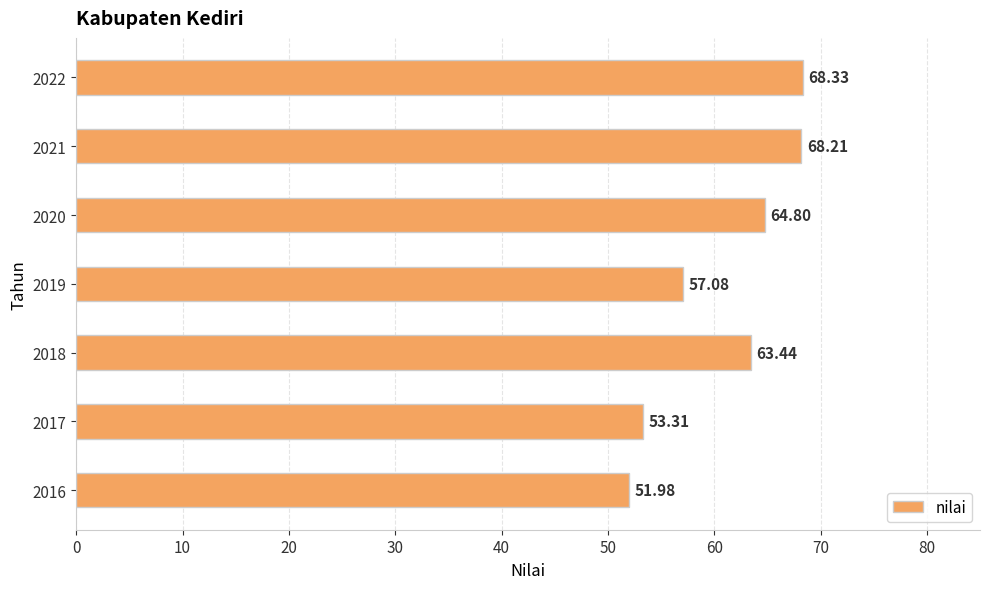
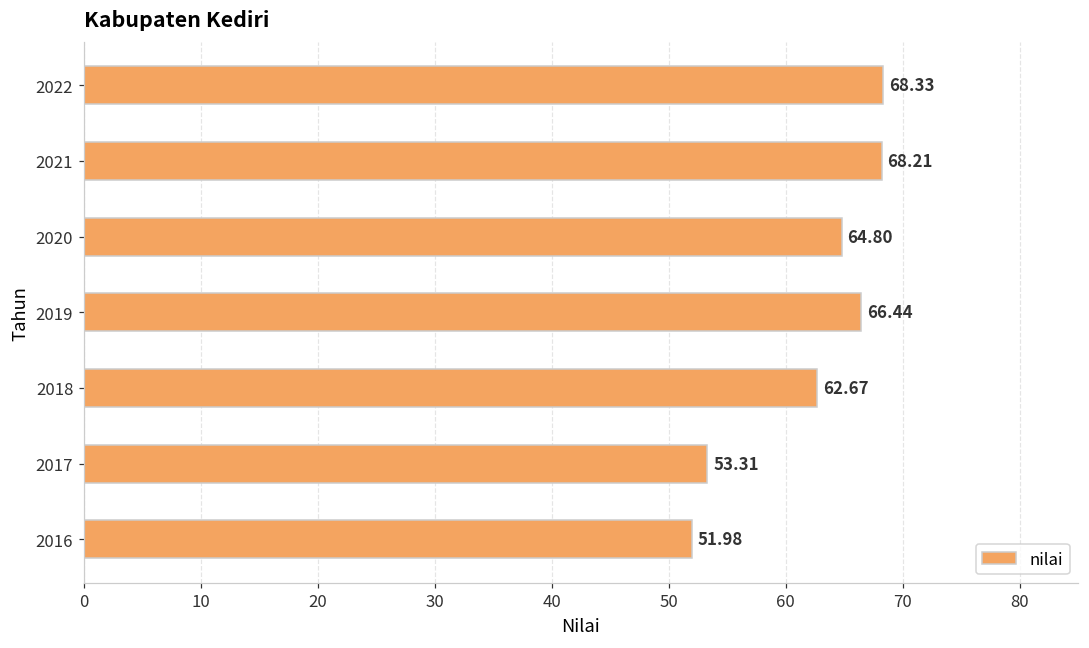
2019: 57.08 -> 66.44
2018: 63.44 -> 62.67
